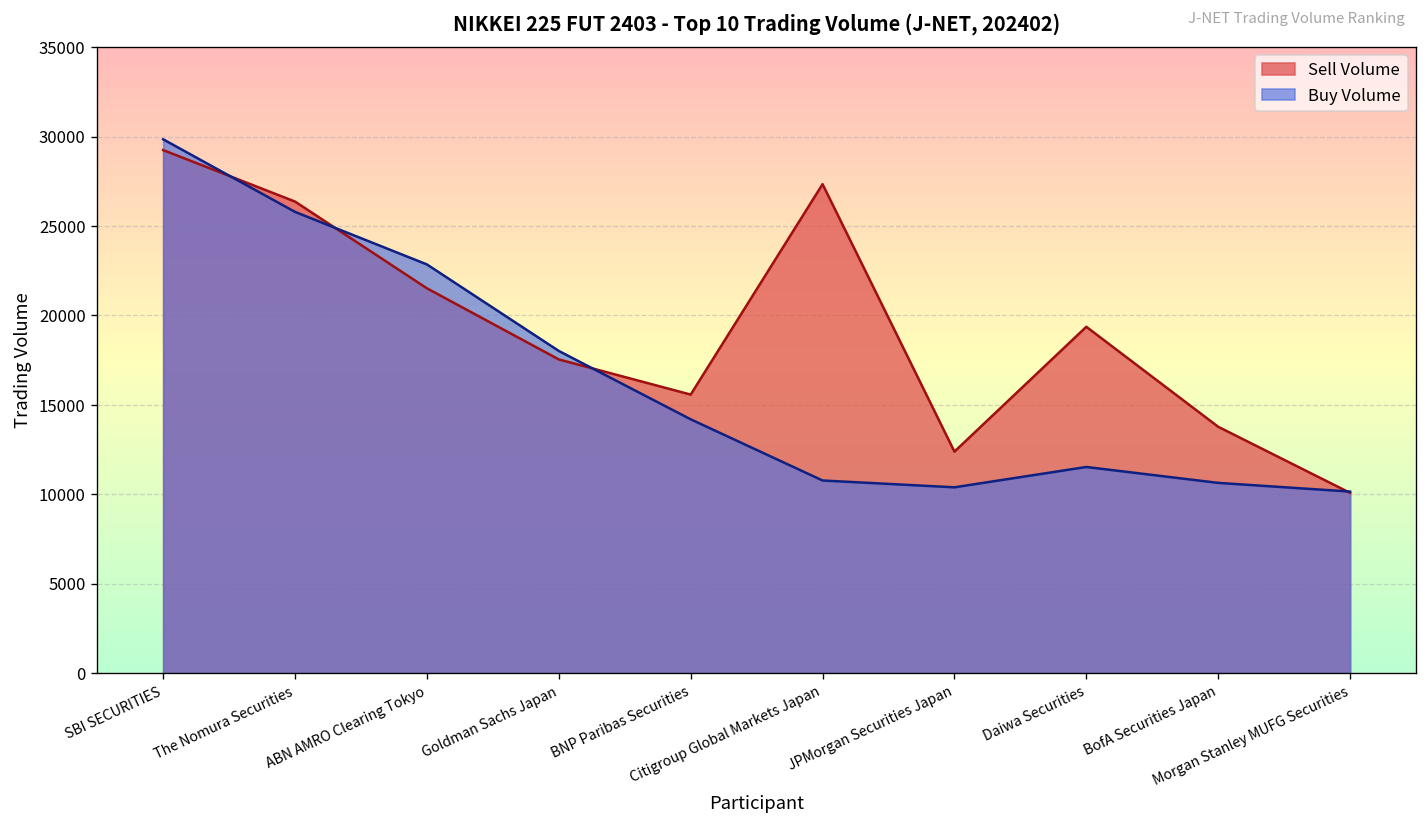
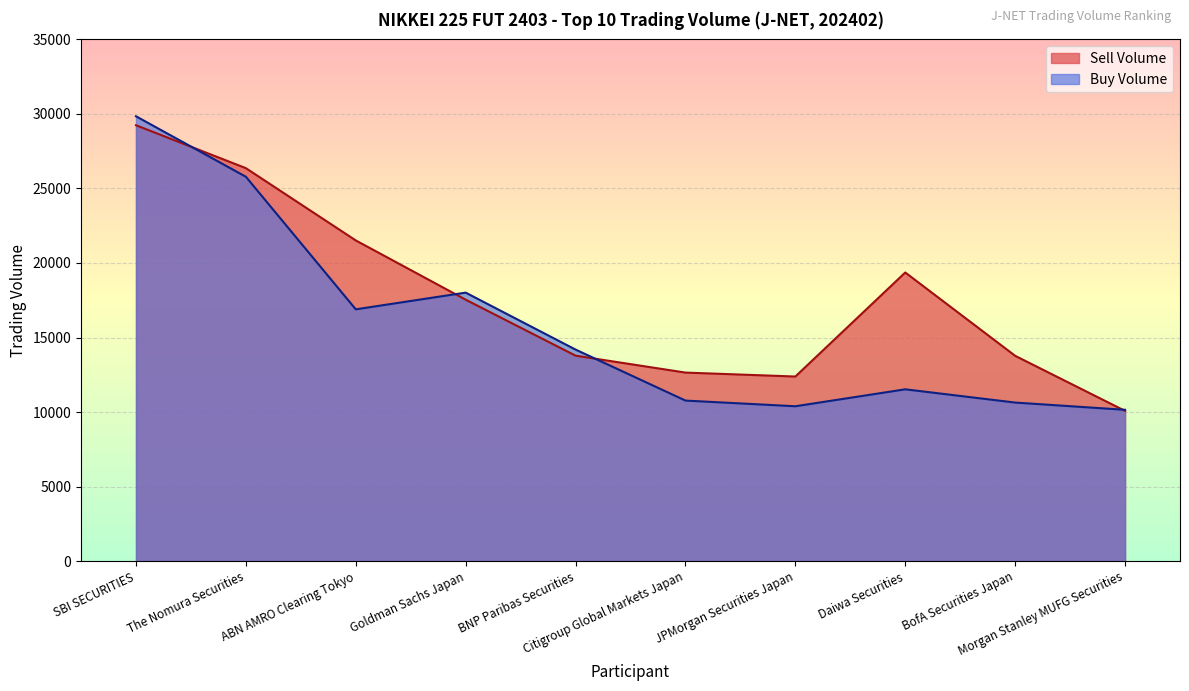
Buy Volume, ABN AMRO Clearing Tokyo: 22800 -> 16900
Sell Volume, BNP Paribas Securities: 15600 -> 13800
Sell Volume, Citigroup Global Markets Japan: 27300 -> 12600
